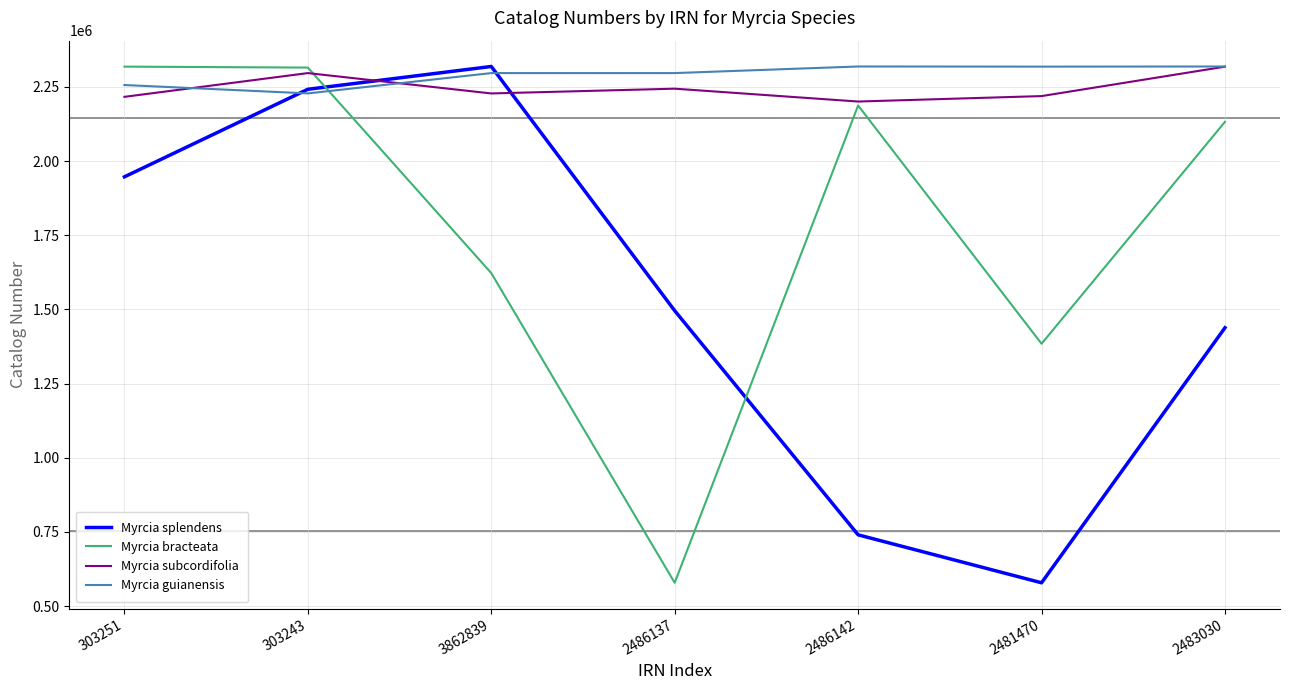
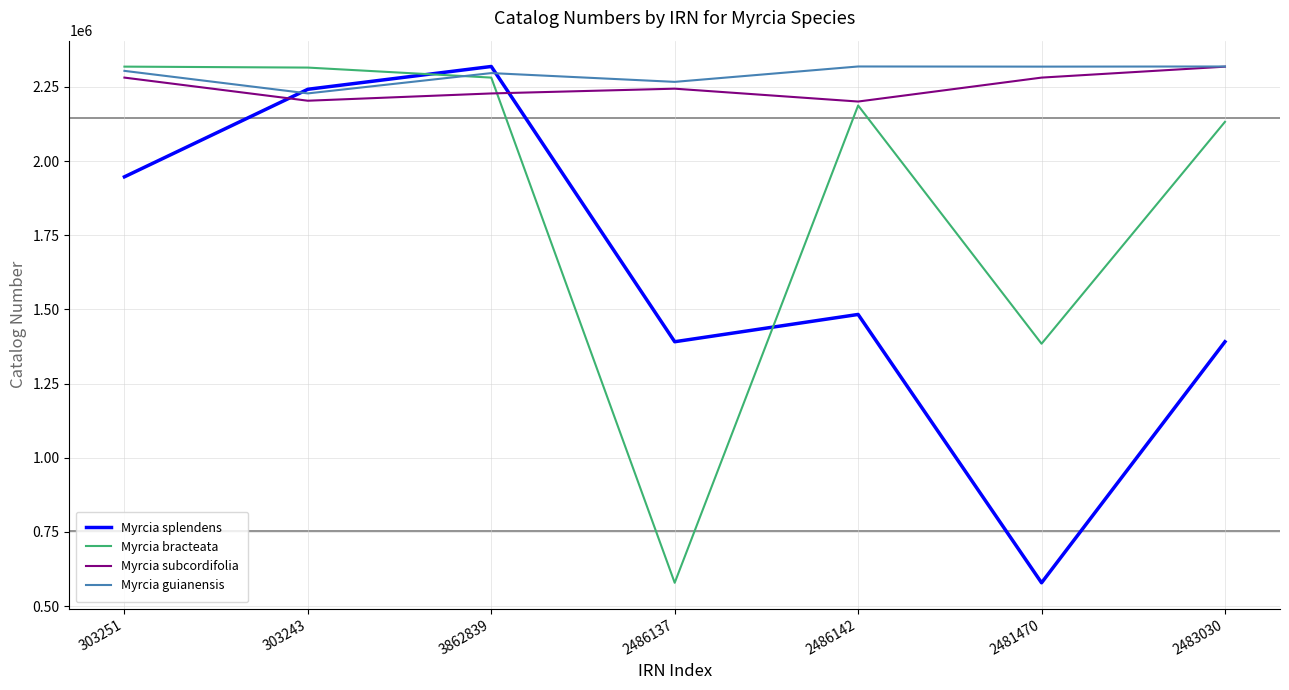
Myrcia subcordifolia, 303251: 2220000 -> 2280000
Myrcia guianensis, 303251: 2260000 -> 2300000
Myrcia subcordifolia, 303243: 2300000 -> 2200000
Myrcia bracteata, 3862839: 1620000 -> 2280000
Myrcia splendens, 2486137: 1500000 -> 1390000
Myrcia guianensis, 2486137: 2300000 -> 2270000
Myrcia splendens, 2486142: 740000 -> 1480000
Myrcia subcordifolia, 2481470: 2220000 -> 2280000
Myrcia splendens, 2483030: 1440000 -> 1390000
